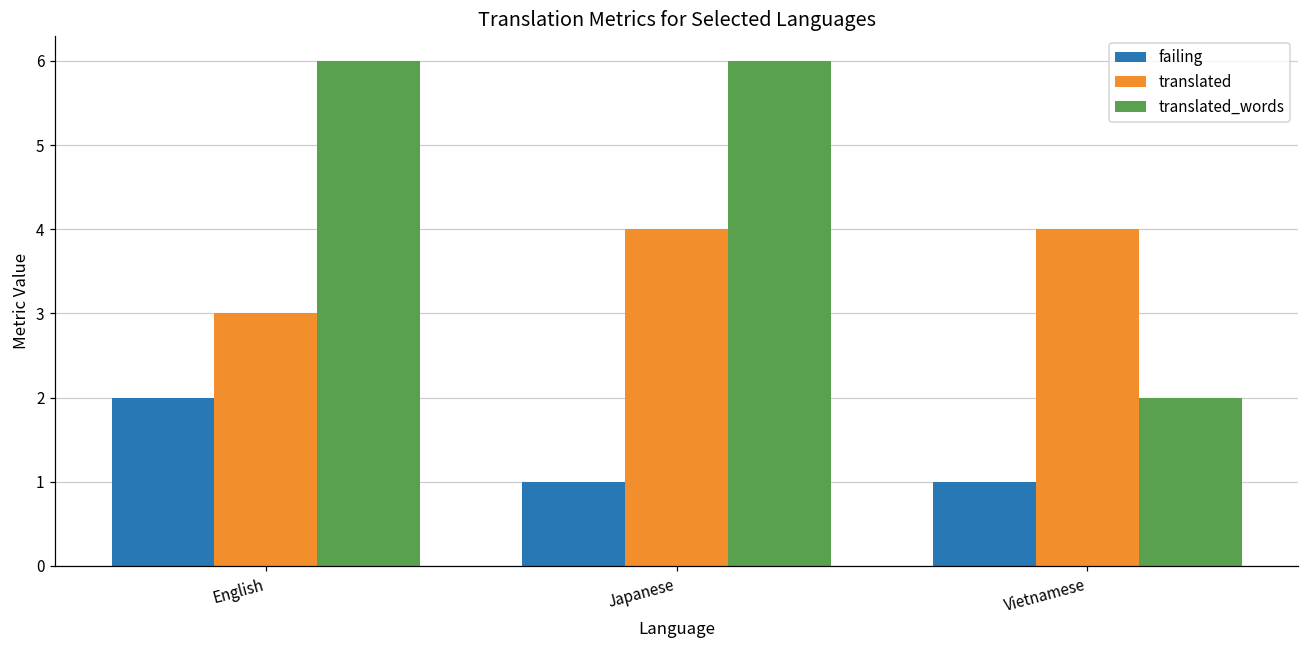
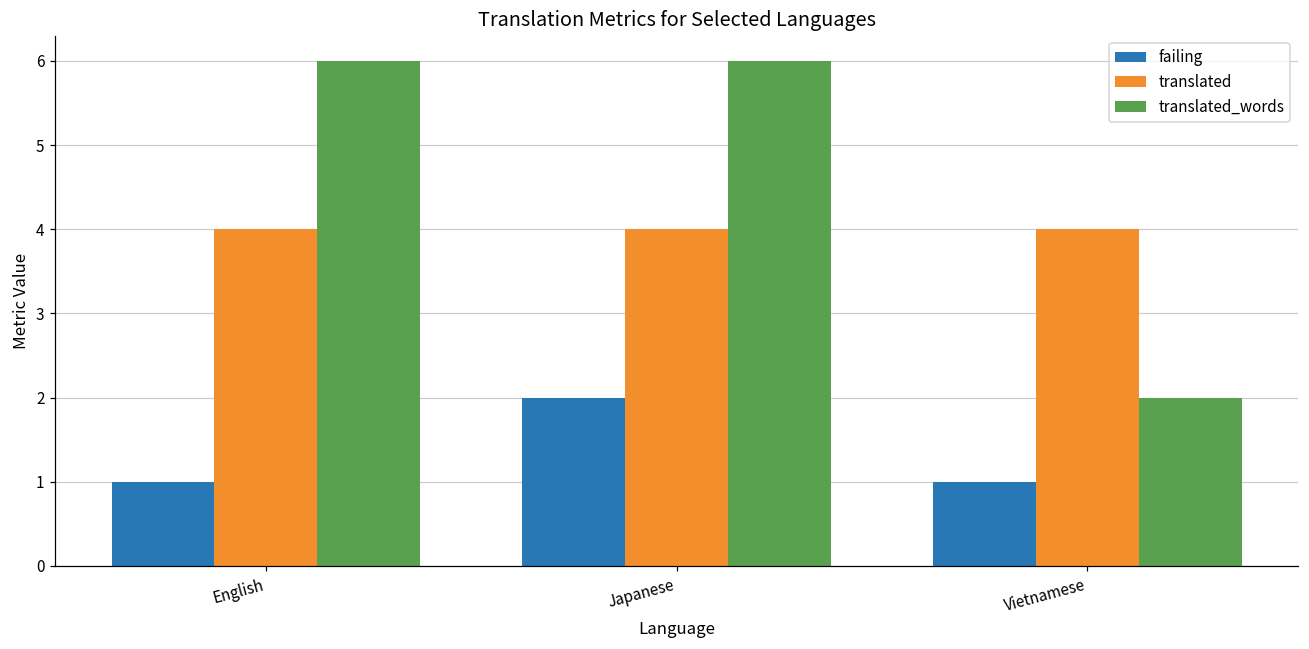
failing, English: 2 -> 1
translated, English: 3 -> 4
failing, Japanese: 1 -> 2
